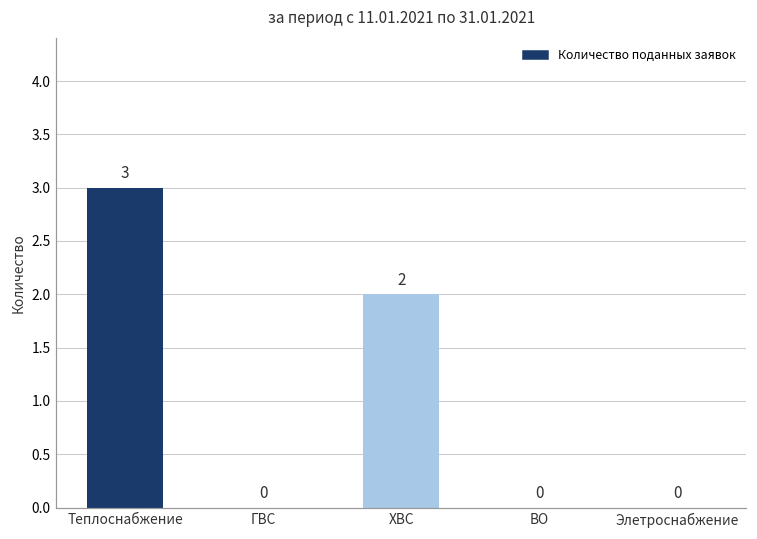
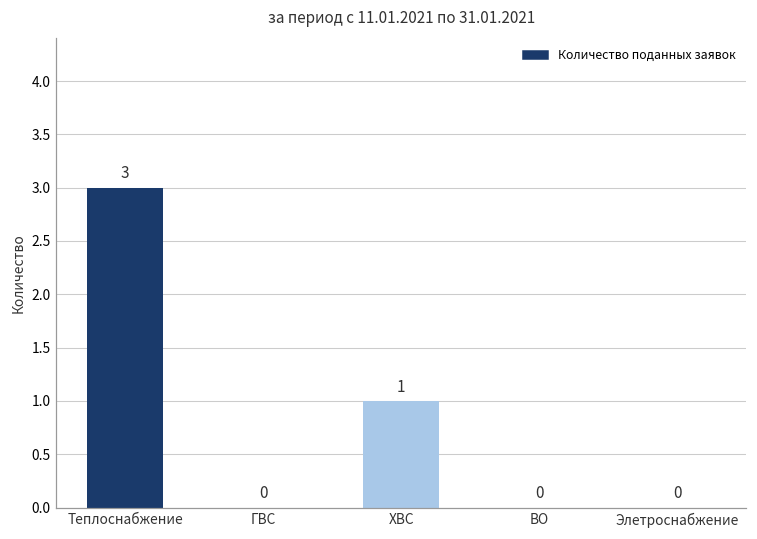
ХВС: 2 -> 1
